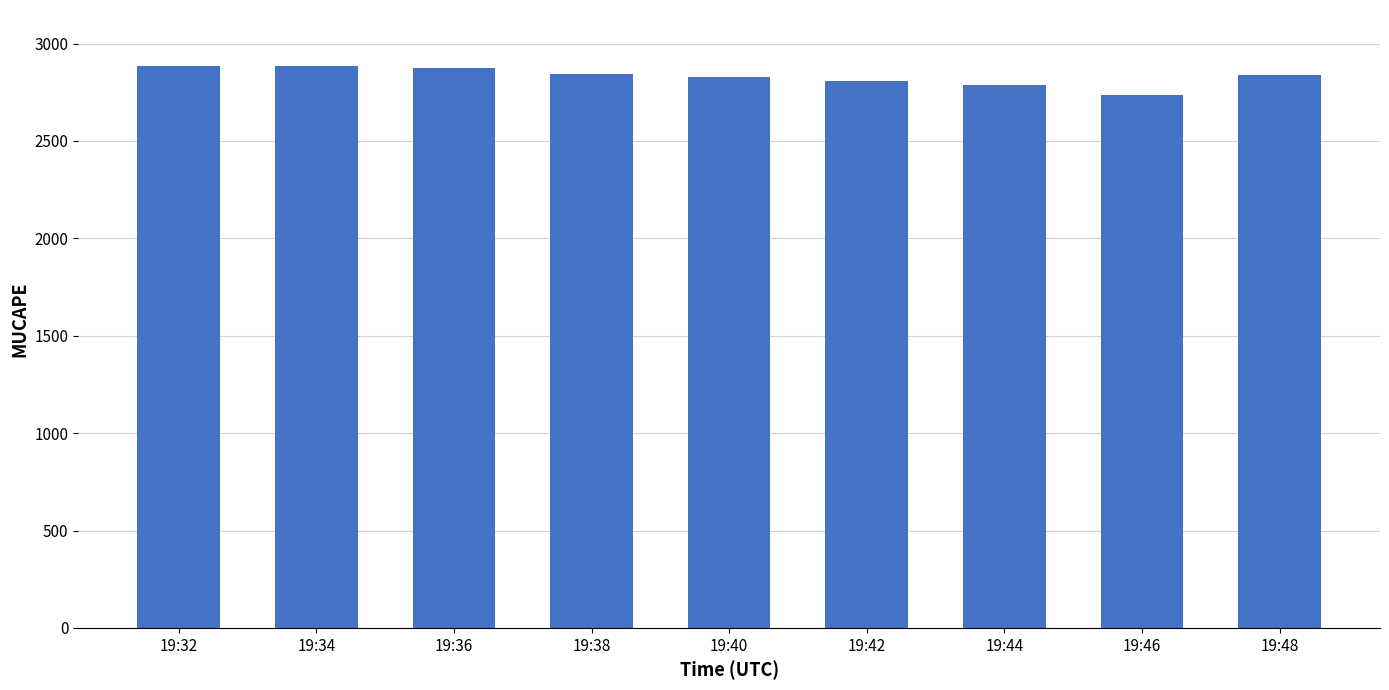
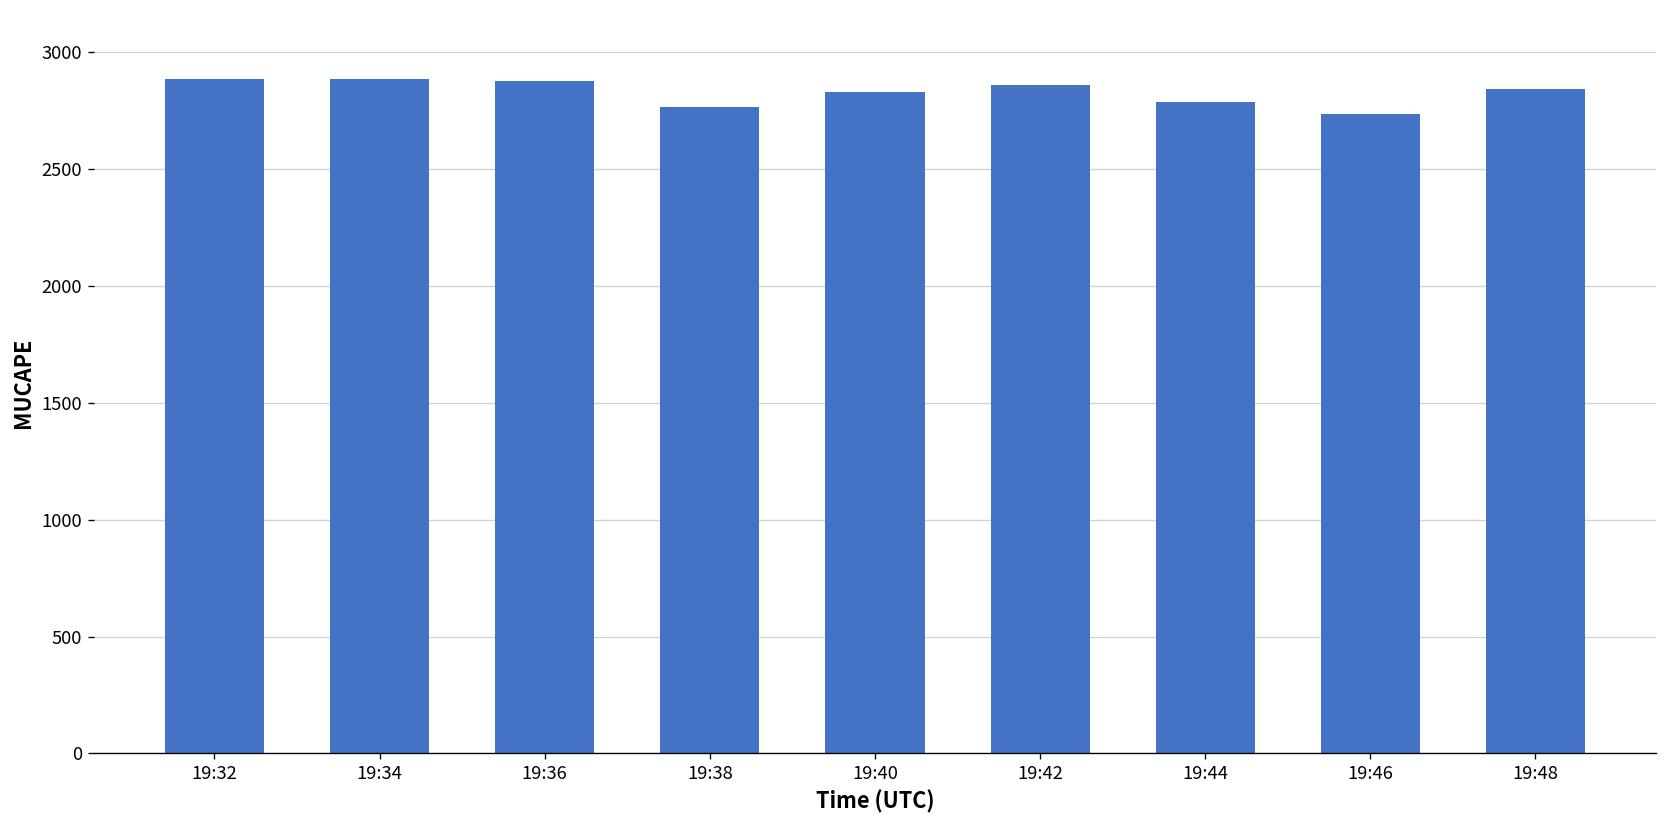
19:38: 2840 -> 2770
19:42: 2810 -> 2860
